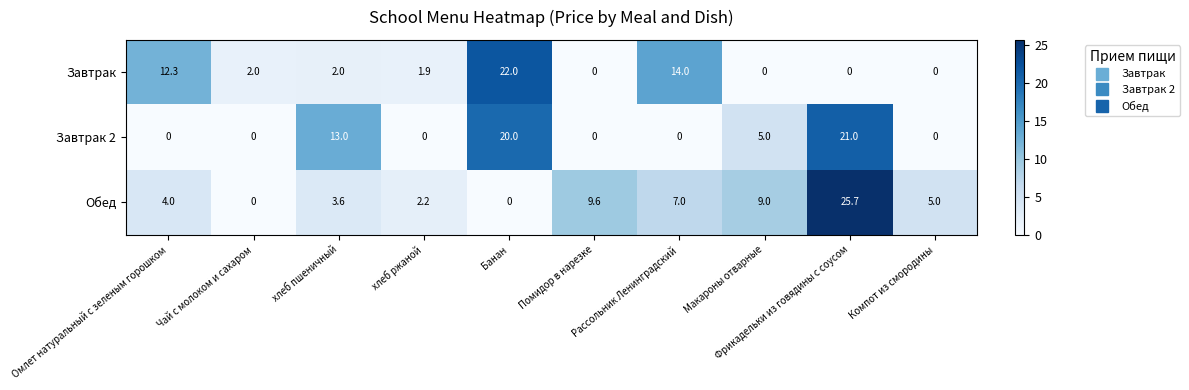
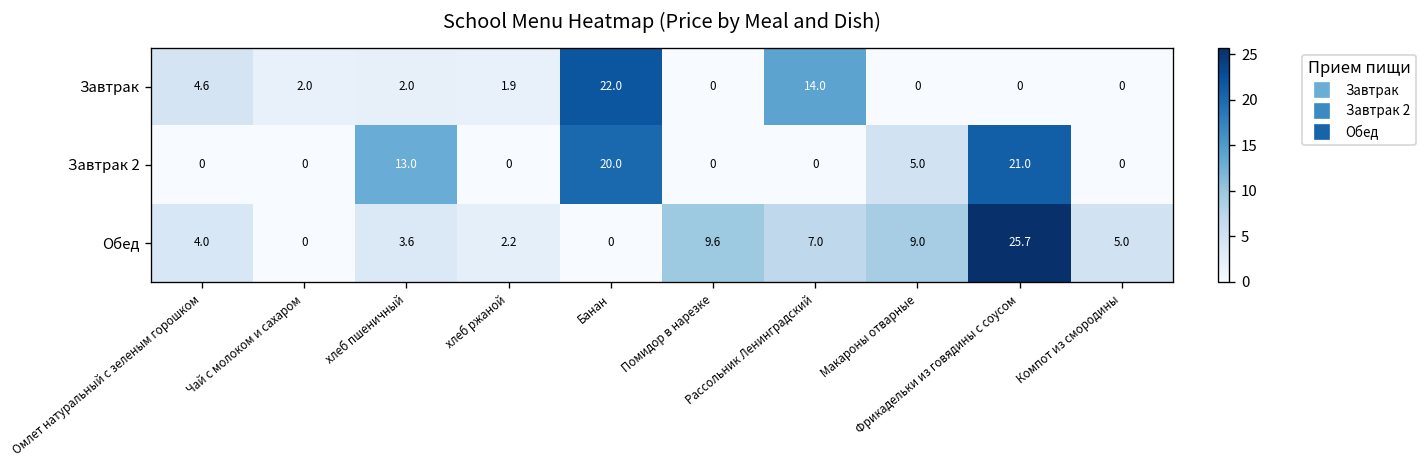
Завтрак, Омлет натуральный с зеленым горошком: 12.3 -> 4.6
